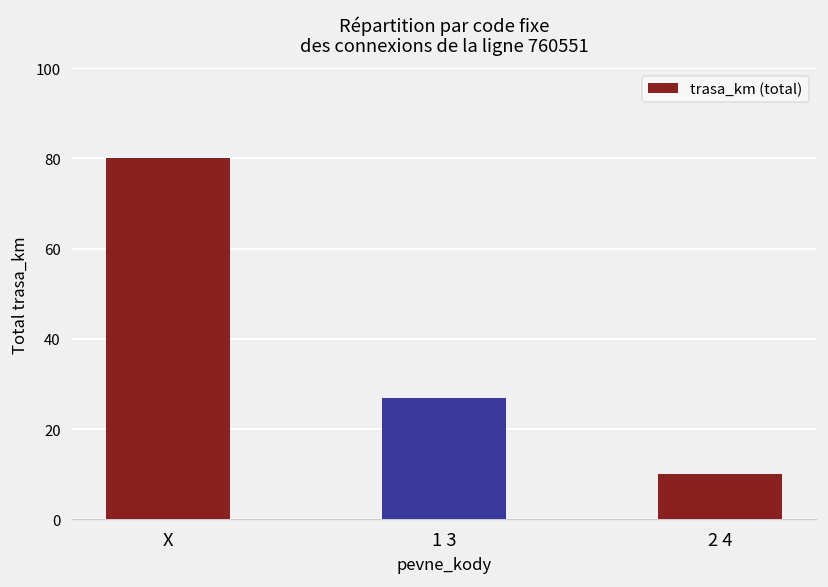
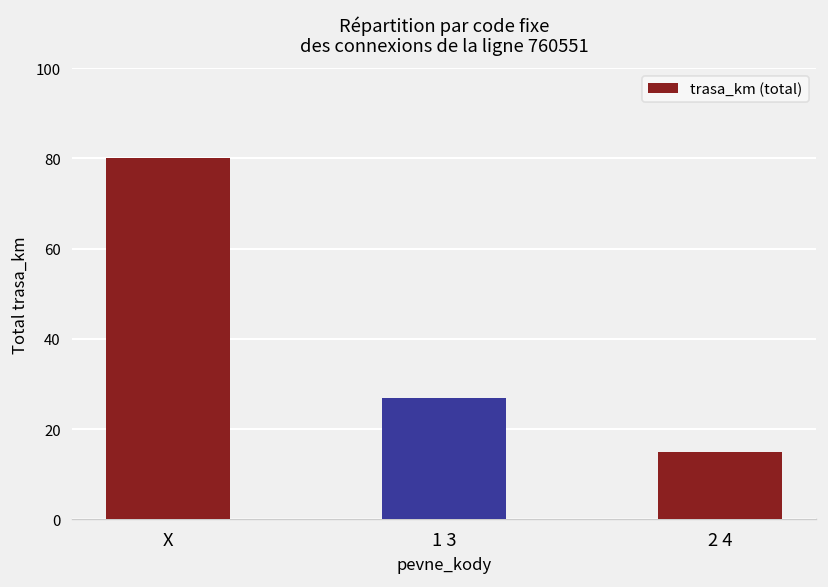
2 4: 10 -> 15
